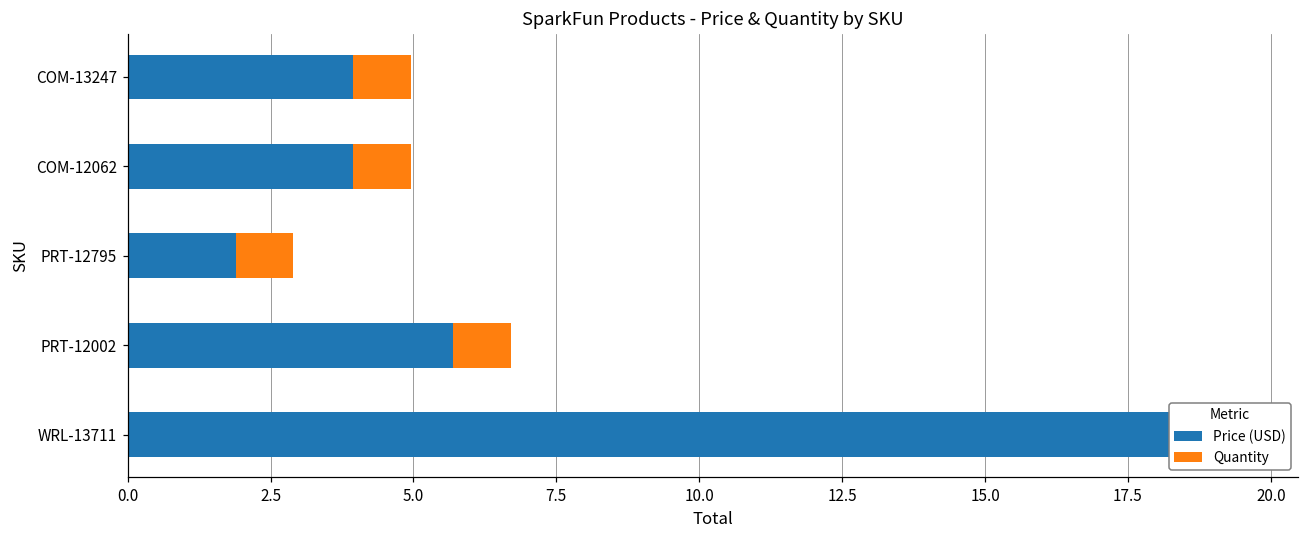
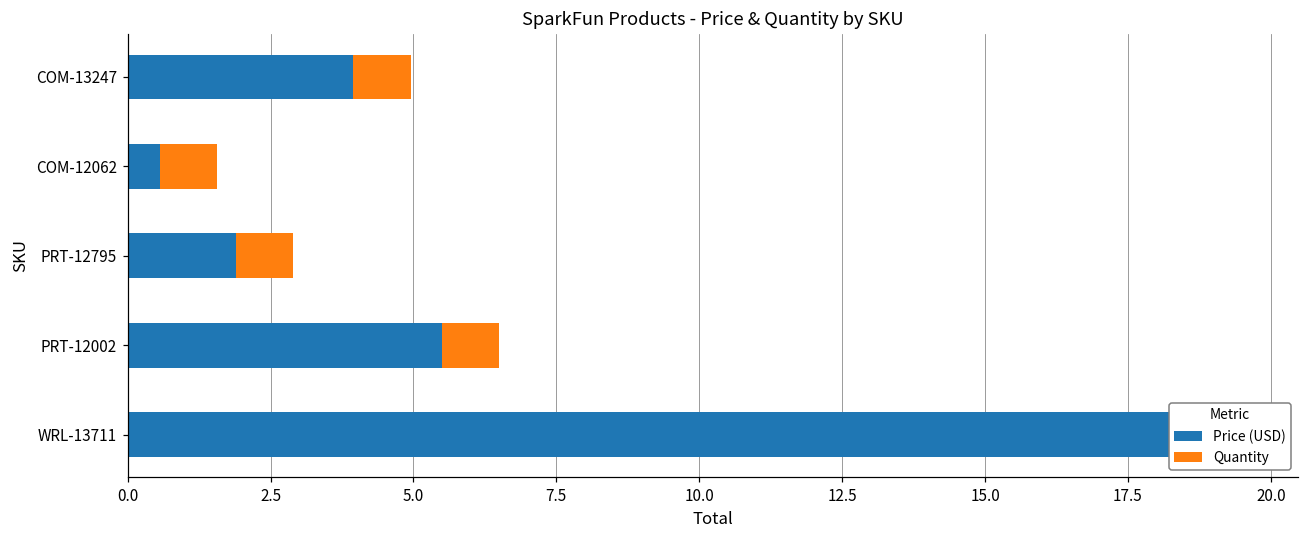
Price (USD), COM-12062: 4.0 -> 0.6
Price (USD), PRT-12002: 5.7 -> 5.5
